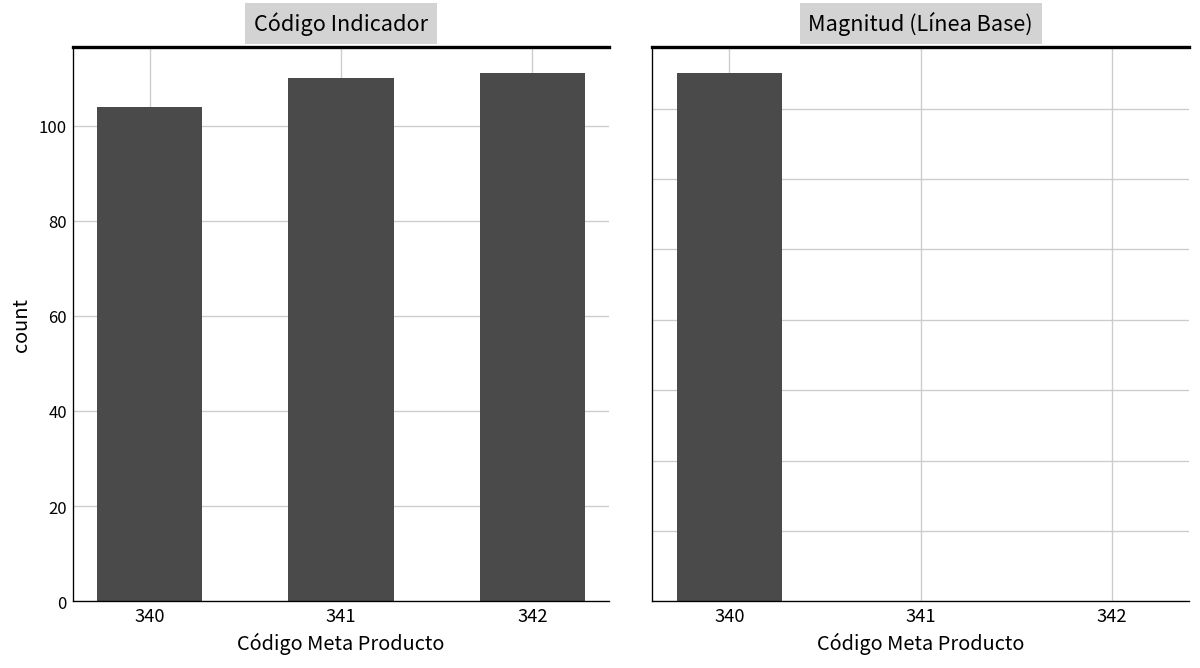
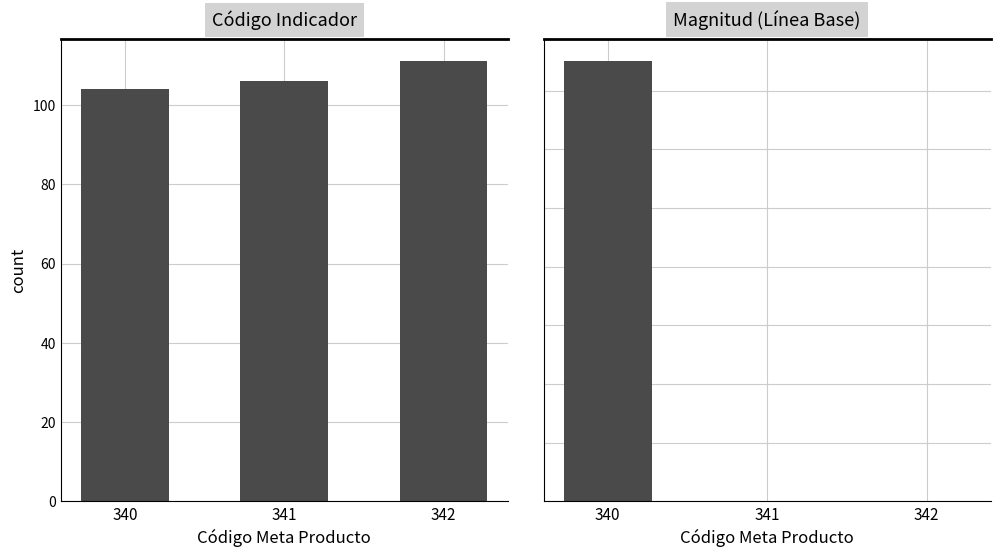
Código Indicador, 341: 110 -> 106
